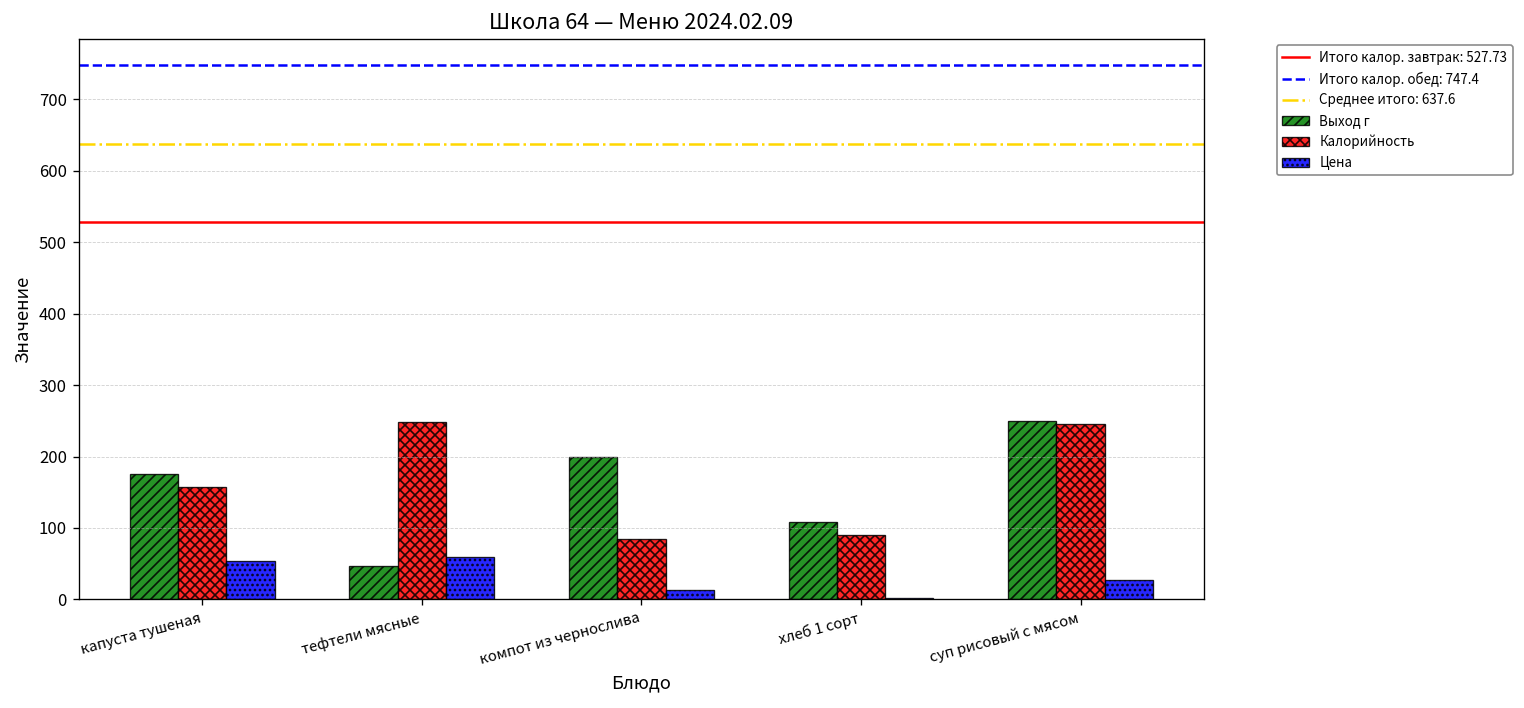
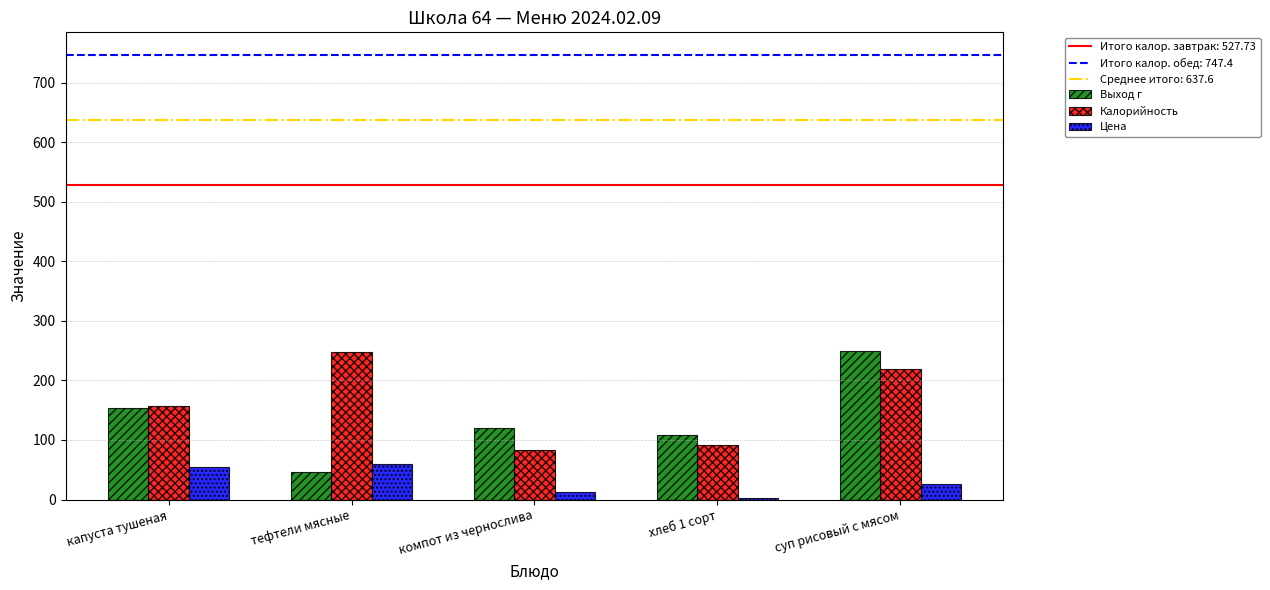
Выход г, капуста тушеная: 180 -> 150
Выход г, компот из чернослива: 200 -> 120
Калорийность, суп рисовый с мясом: 250 -> 220
